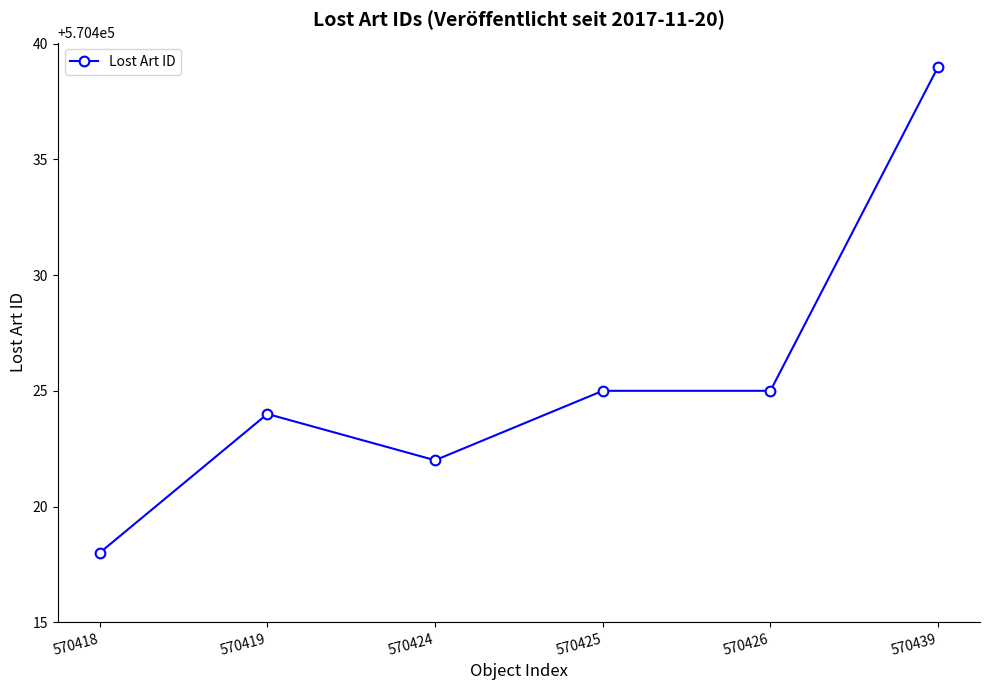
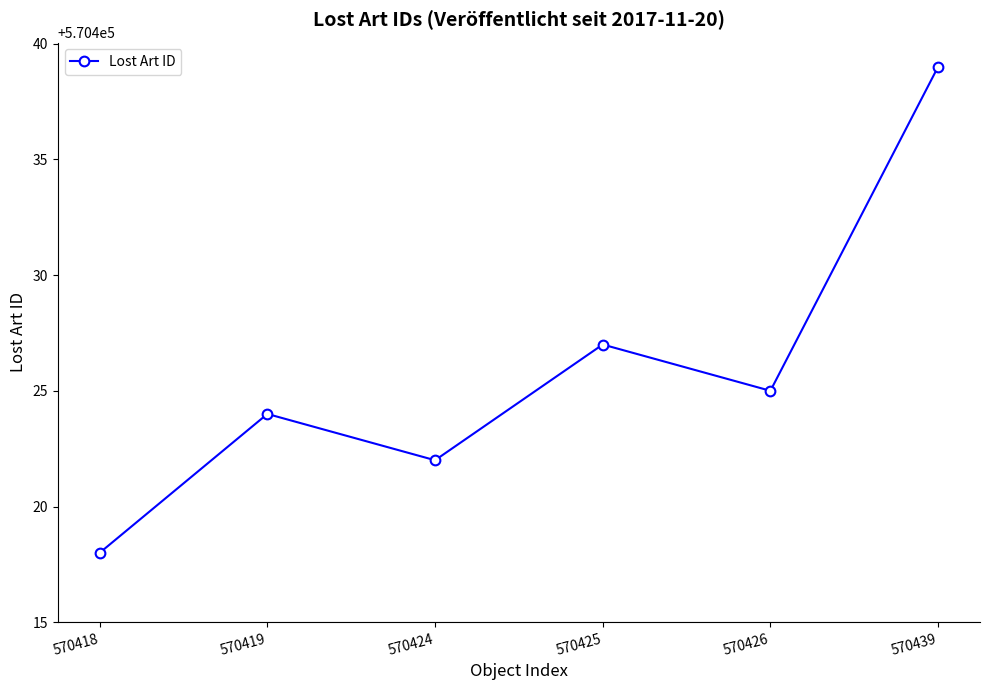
570425: 570425 -> 570427
